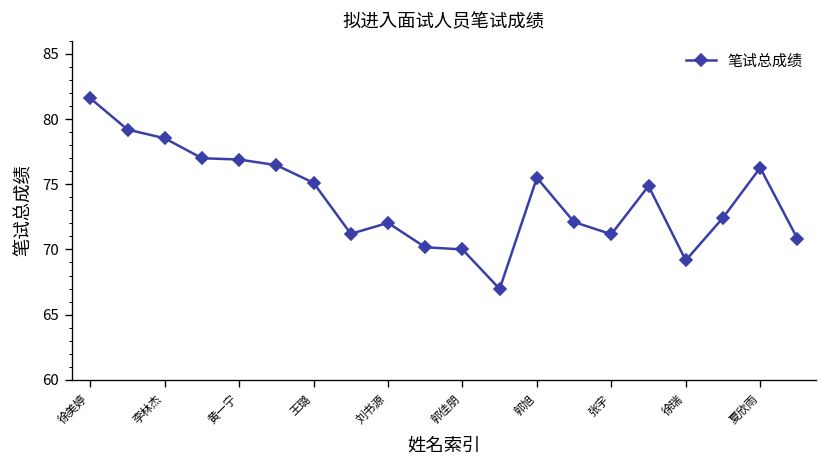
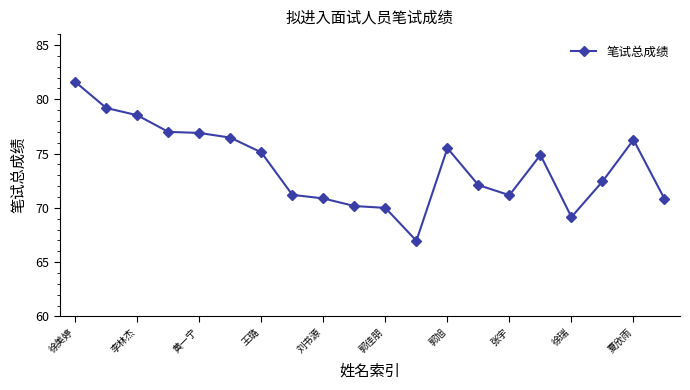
刘书源: 72.0 -> 70.9
